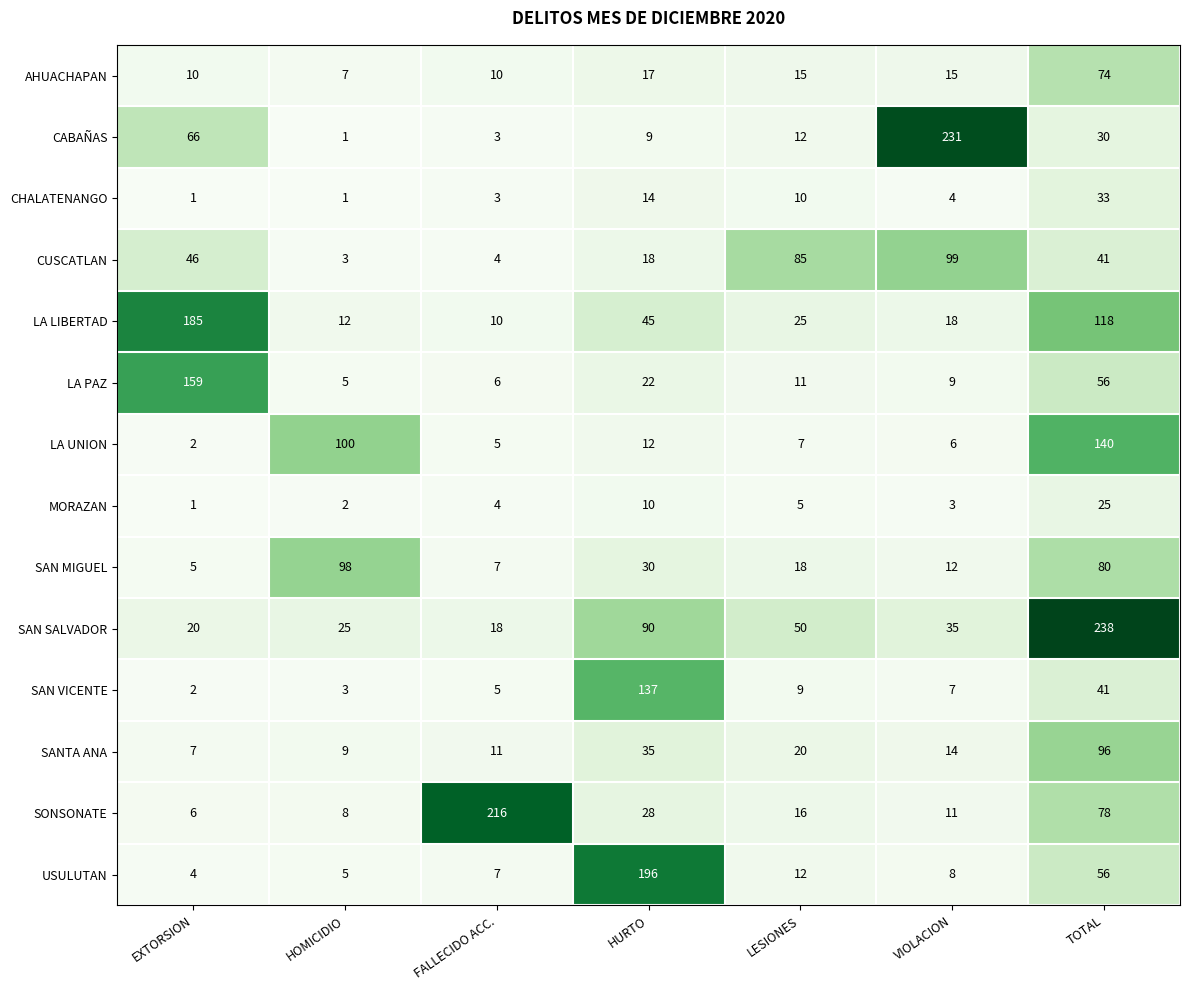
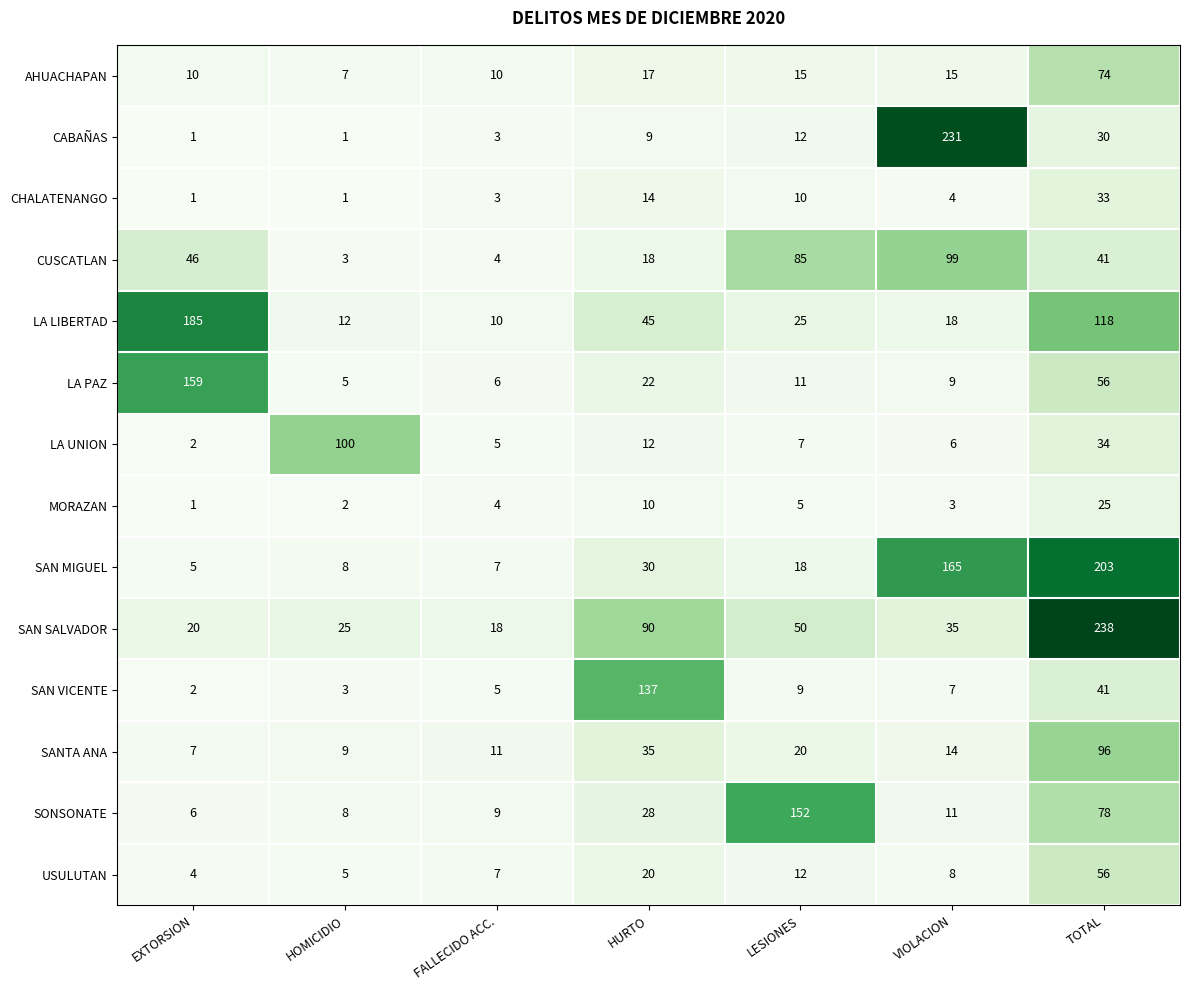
CABAÑAS, EXTORSION: 66 -> 1
LA UNION, TOTAL: 140 -> 34
SAN MIGUEL, HOMICIDIO: 98 -> 8
SAN MIGUEL, VIOLACION: 12 -> 165
SAN MIGUEL, TOTAL: 80 -> 203
SONSONATE, FALLECIDO ACC.: 216 -> 9
SONSONATE, LESIONES: 16 -> 152
USULUTAN, HURTO: 196 -> 20
